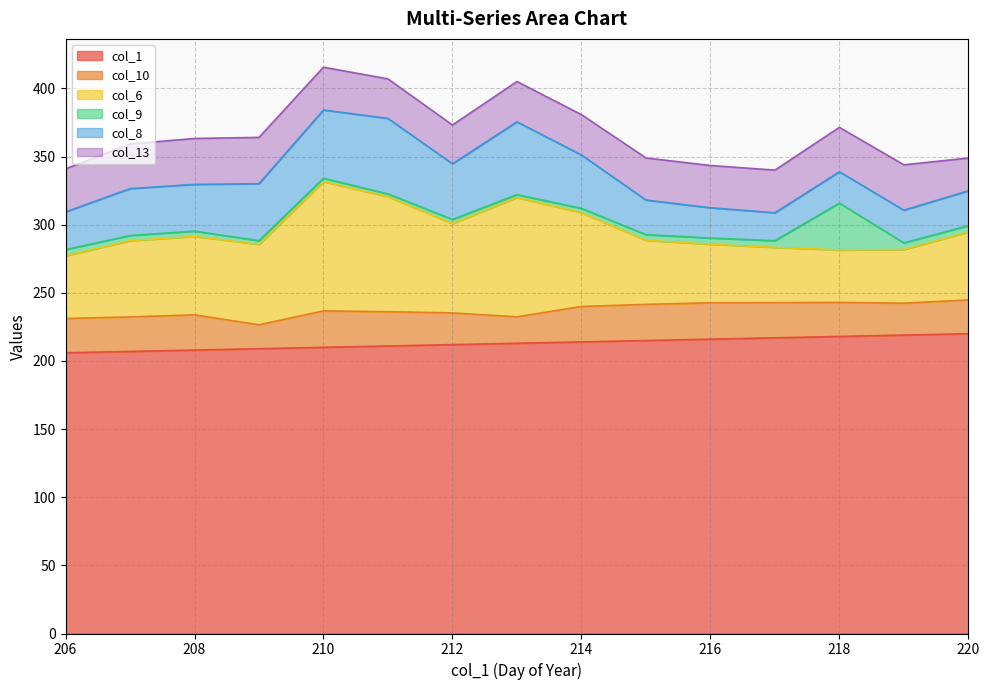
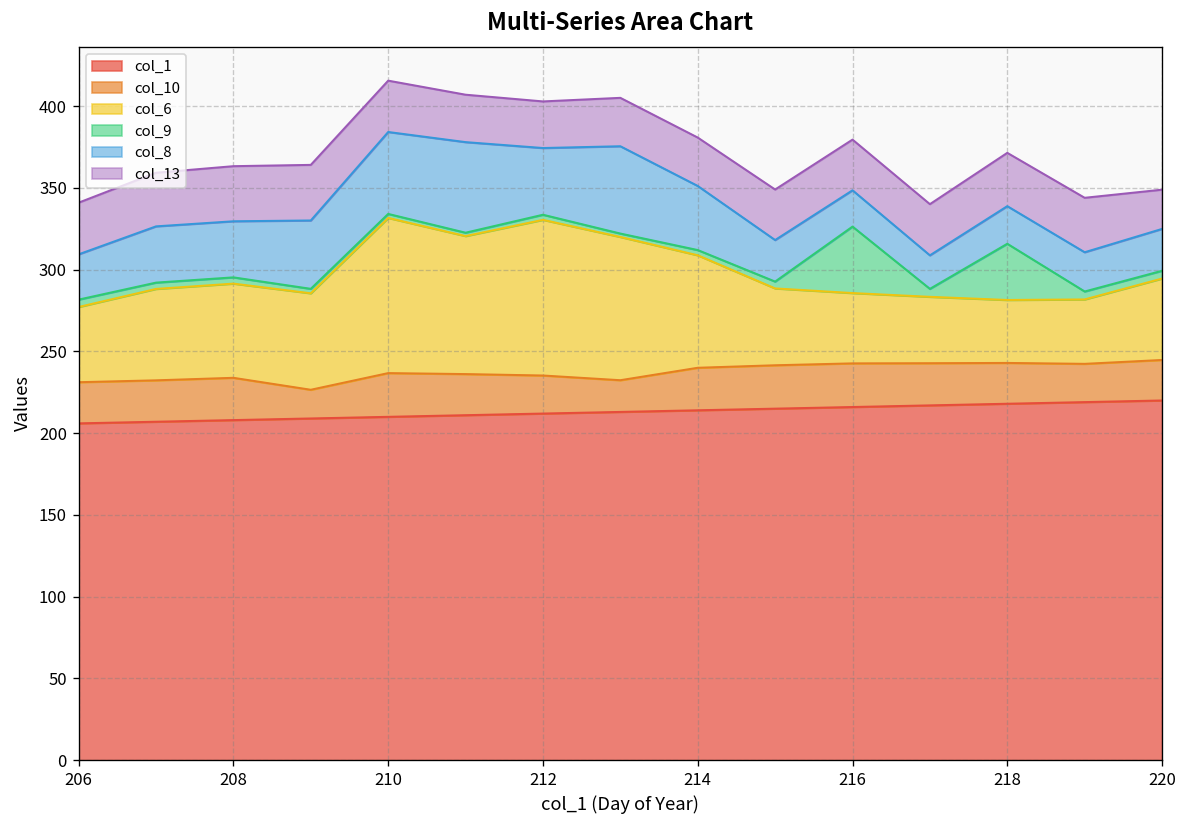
col_6, 212: 65 -> 95
col_9, 216: 5 -> 41
